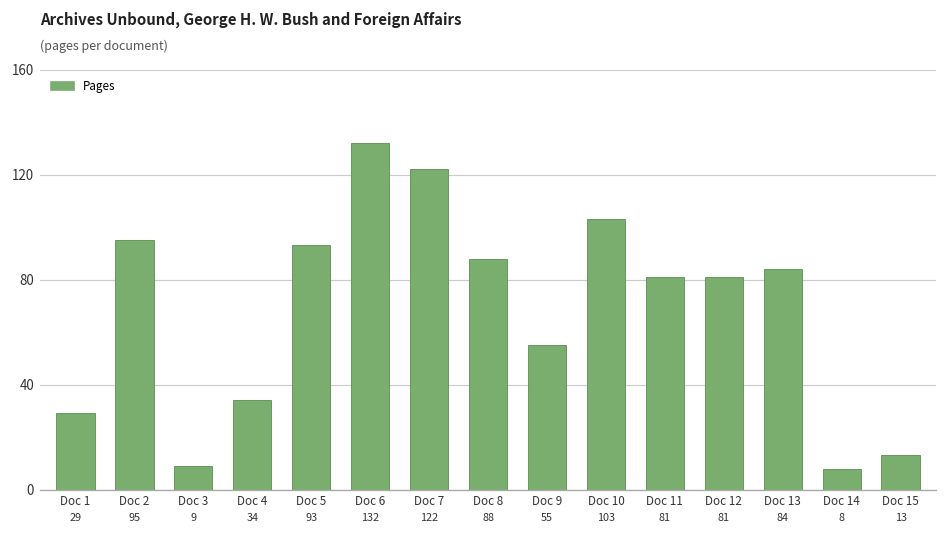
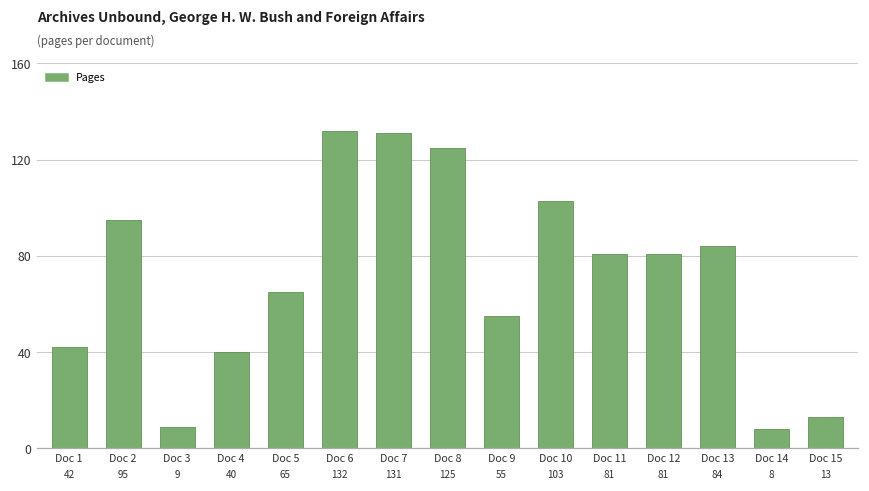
Doc 1: 29 -> 42
Doc 4: 34 -> 40
Doc 5: 93 -> 65
Doc 7: 122 -> 131
Doc 8: 88 -> 125
